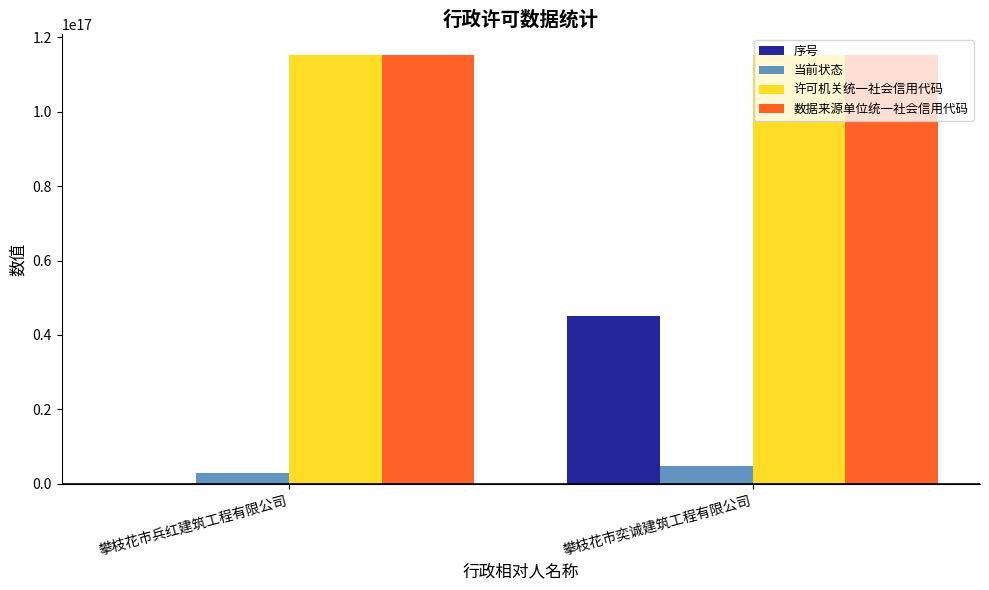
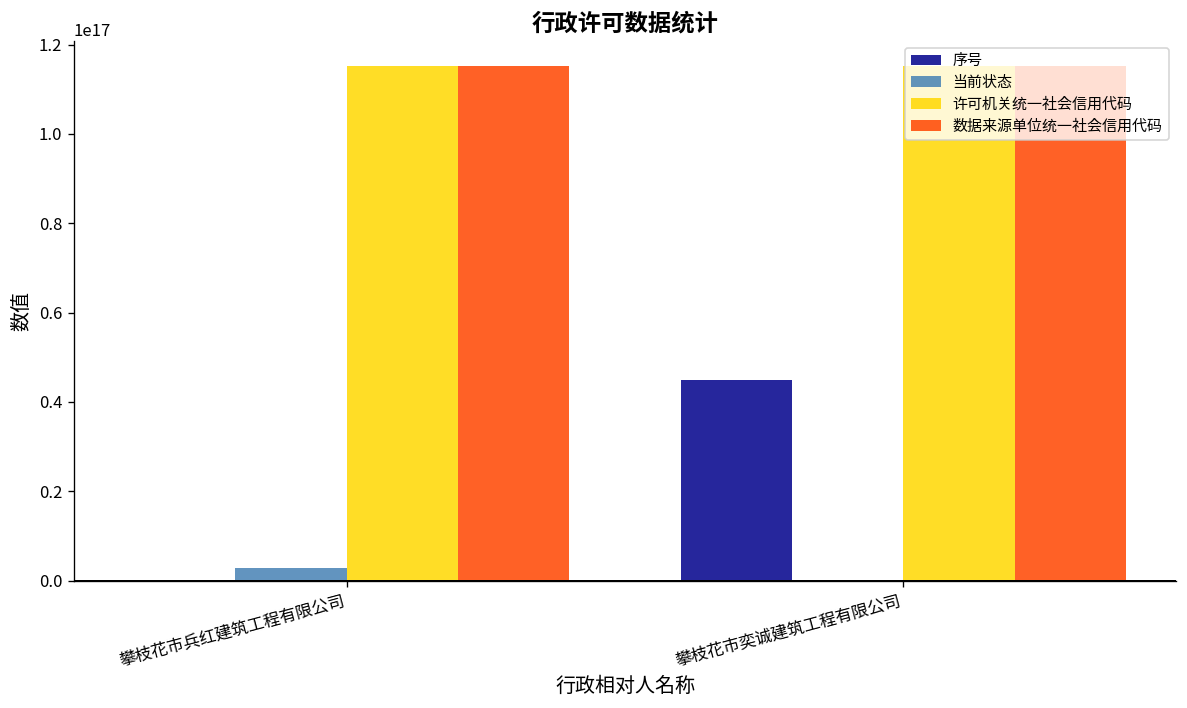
当前状态, 攀枝花市奕诚建筑工程有限公司: 5000000000000000 -> 0
